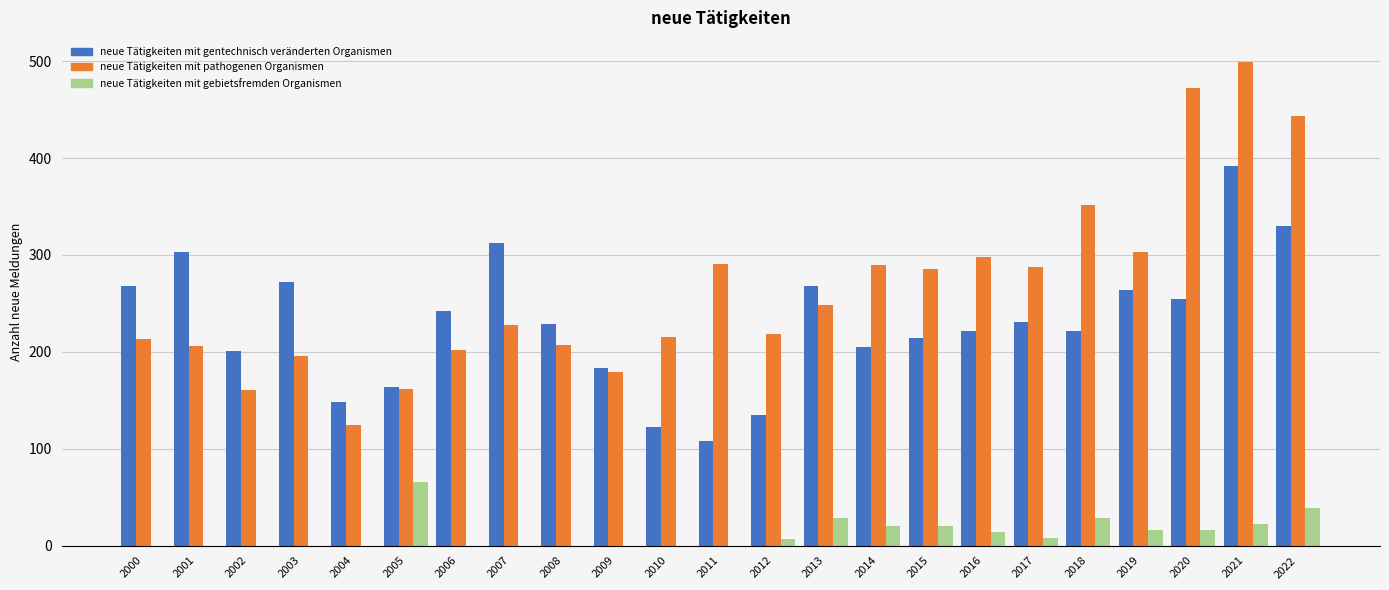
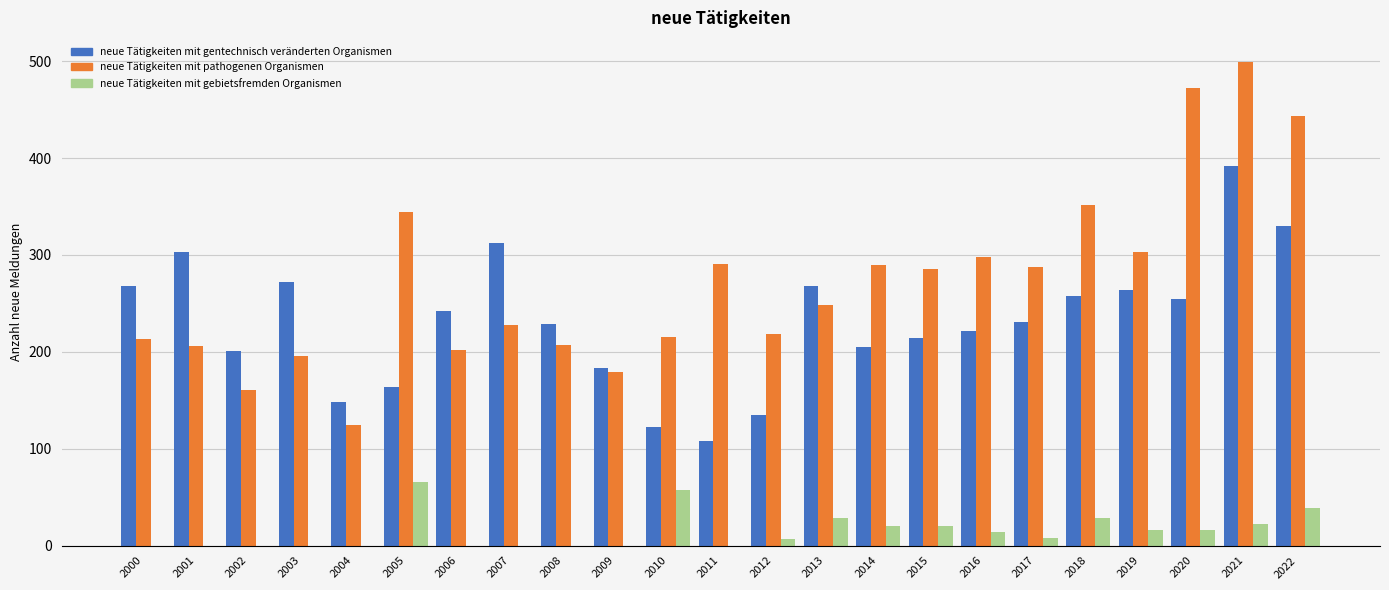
neue Tätigkeiten mit pathogenen Organismen, 2005: 160 -> 340
neue Tätigkeiten mit gebietsfremden Organismen, 2010: 0 -> 60
neue Tätigkeiten mit gentechnisch veränderten Organismen, 2018: 220 -> 260
